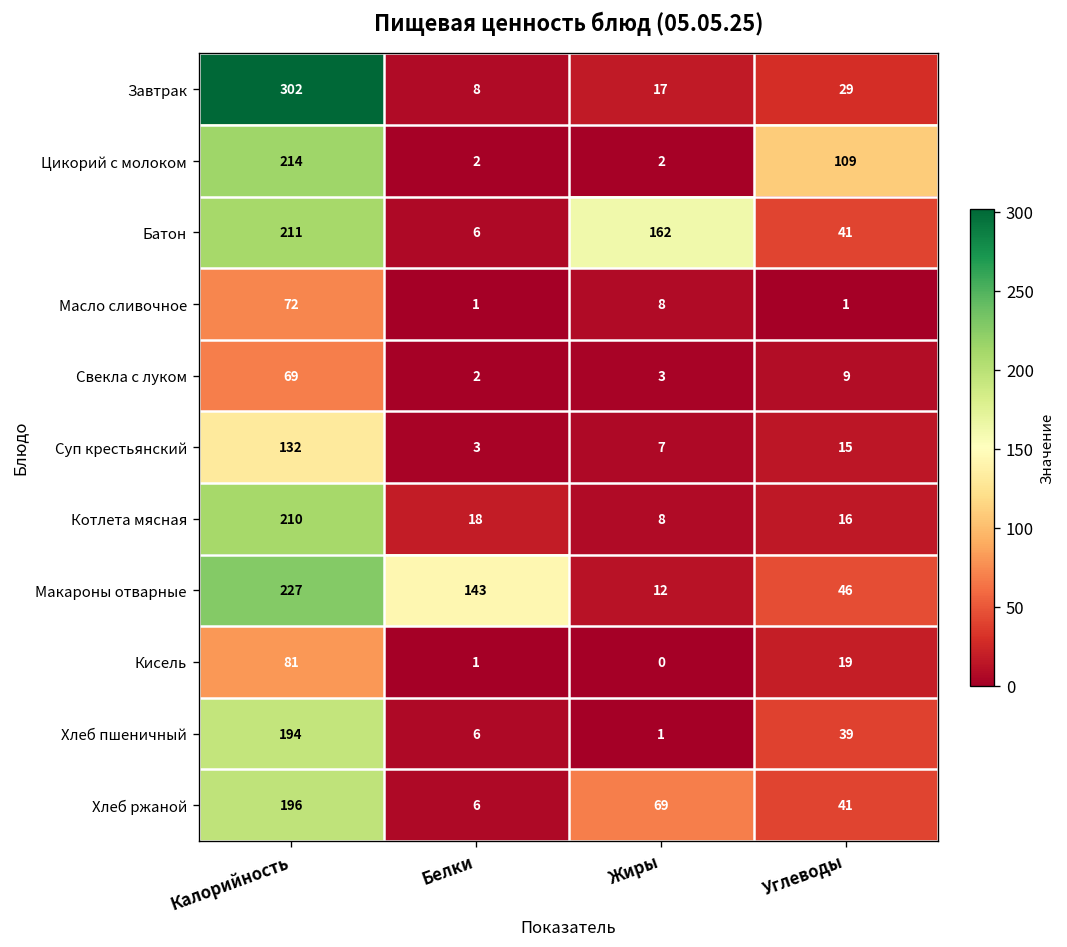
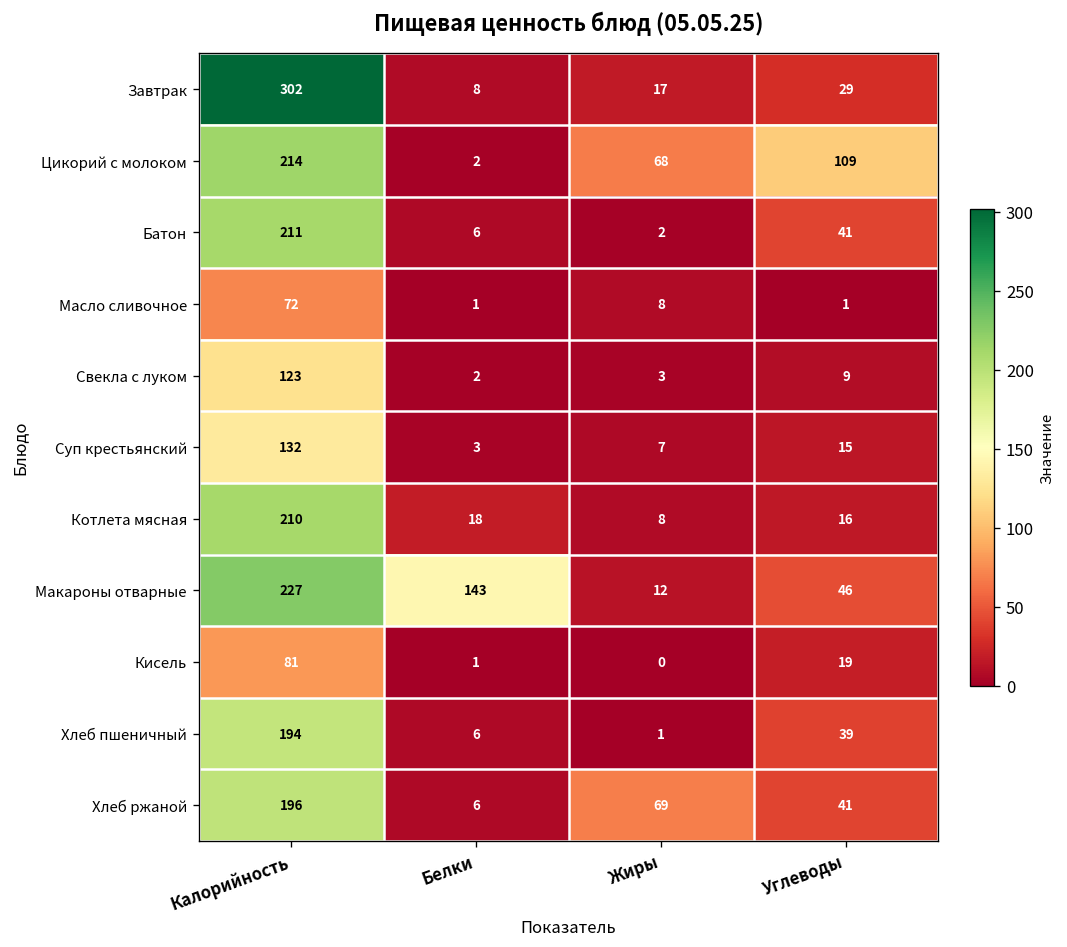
Цикорий с молоком, Жиры: 2 -> 68
Батон, Жиры: 162 -> 2
Свекла с луком, Калорийность: 69 -> 123
